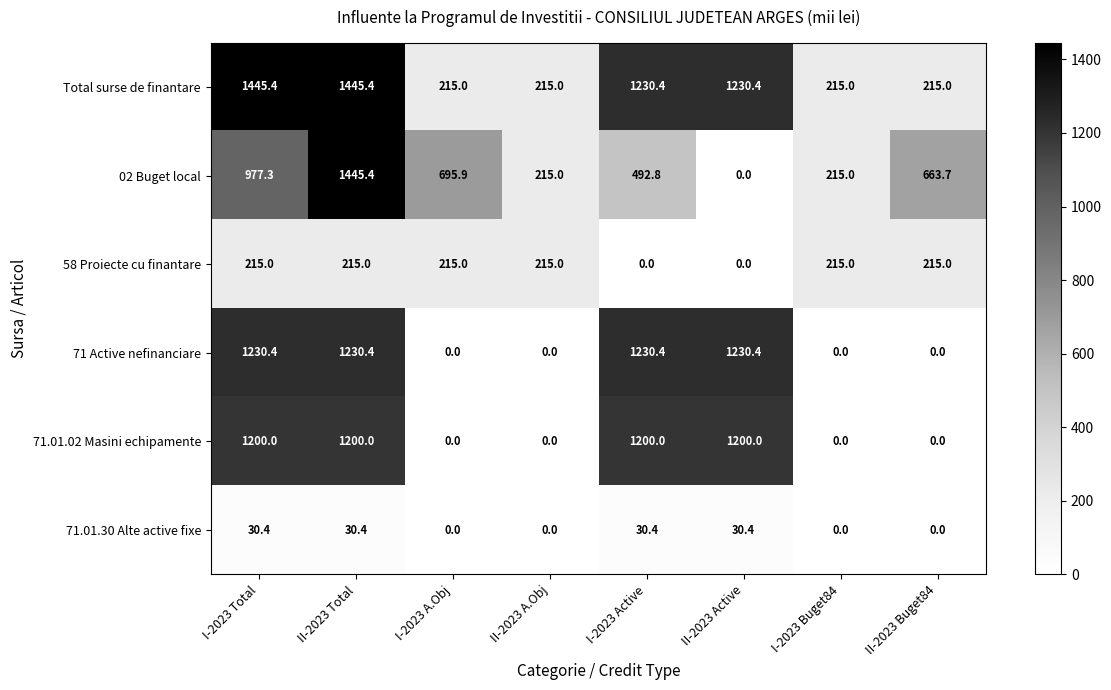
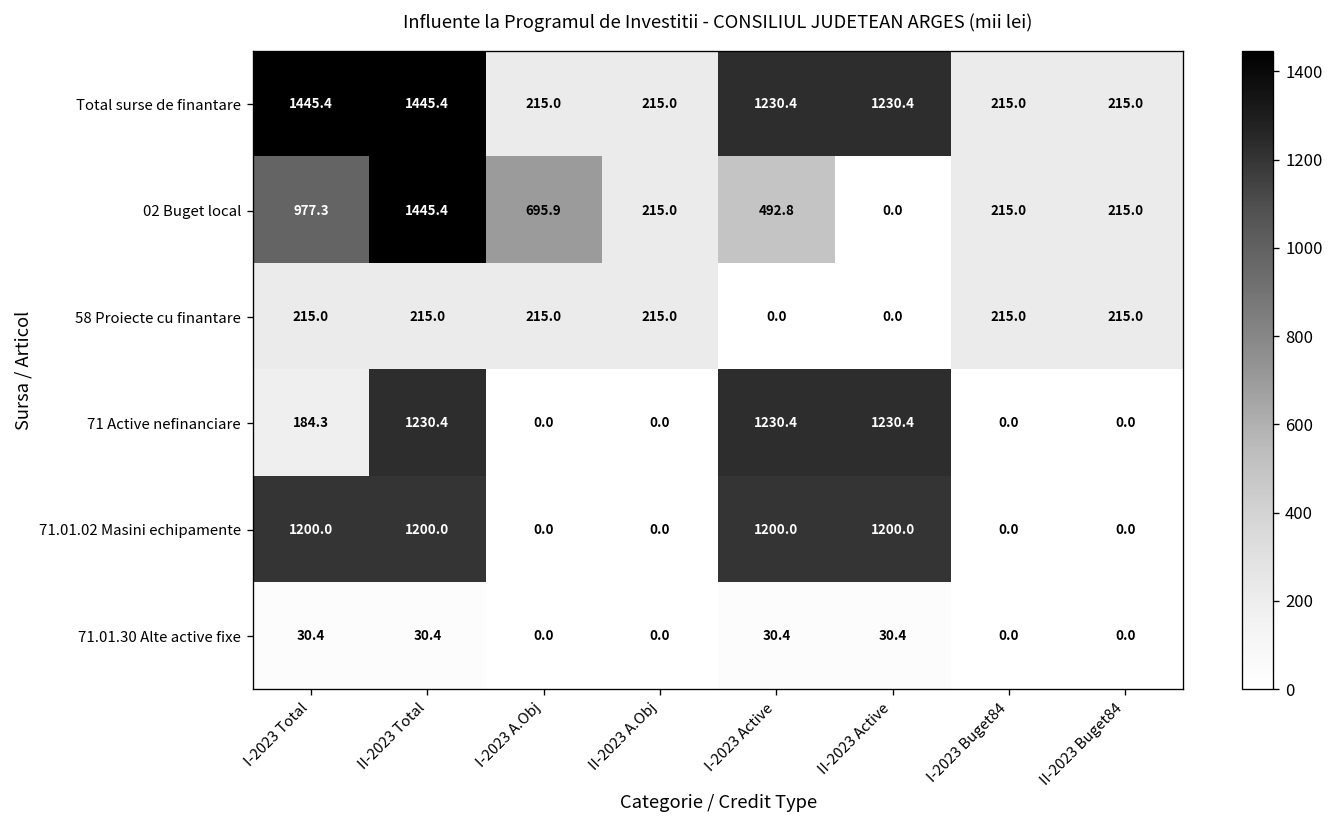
02 Buget local, II-2023 Buget84: 663.7 -> 215.0
71 Active nefinanciare, I-2023 Total: 1230.4 -> 184.3
